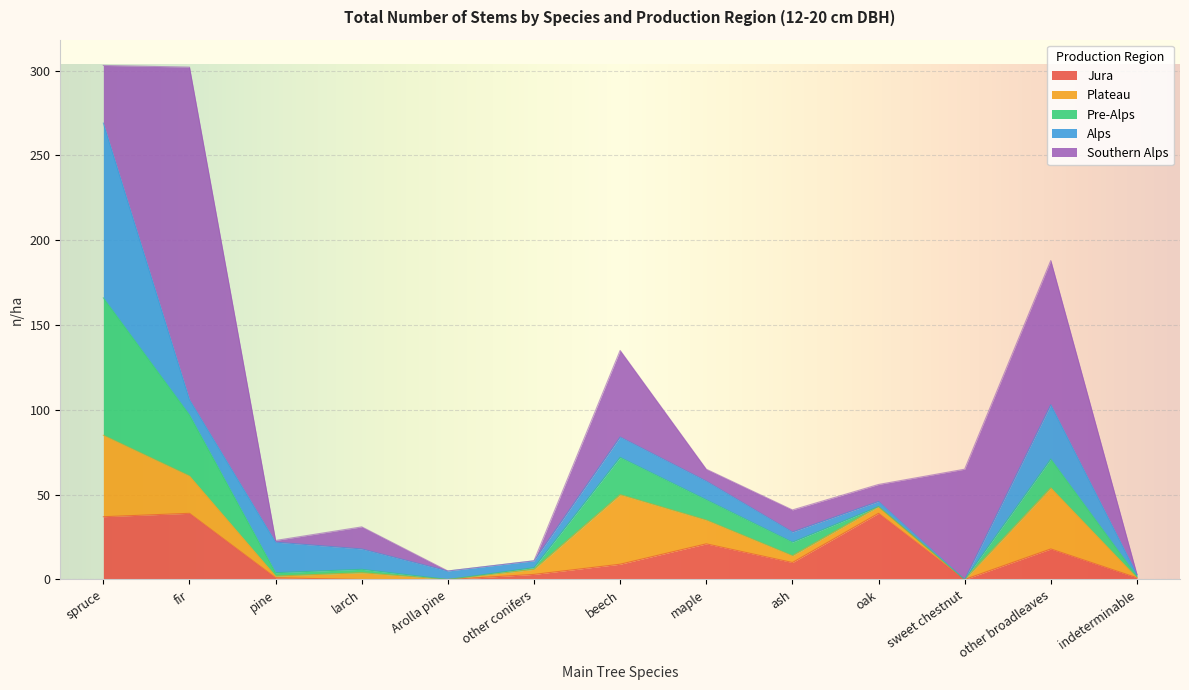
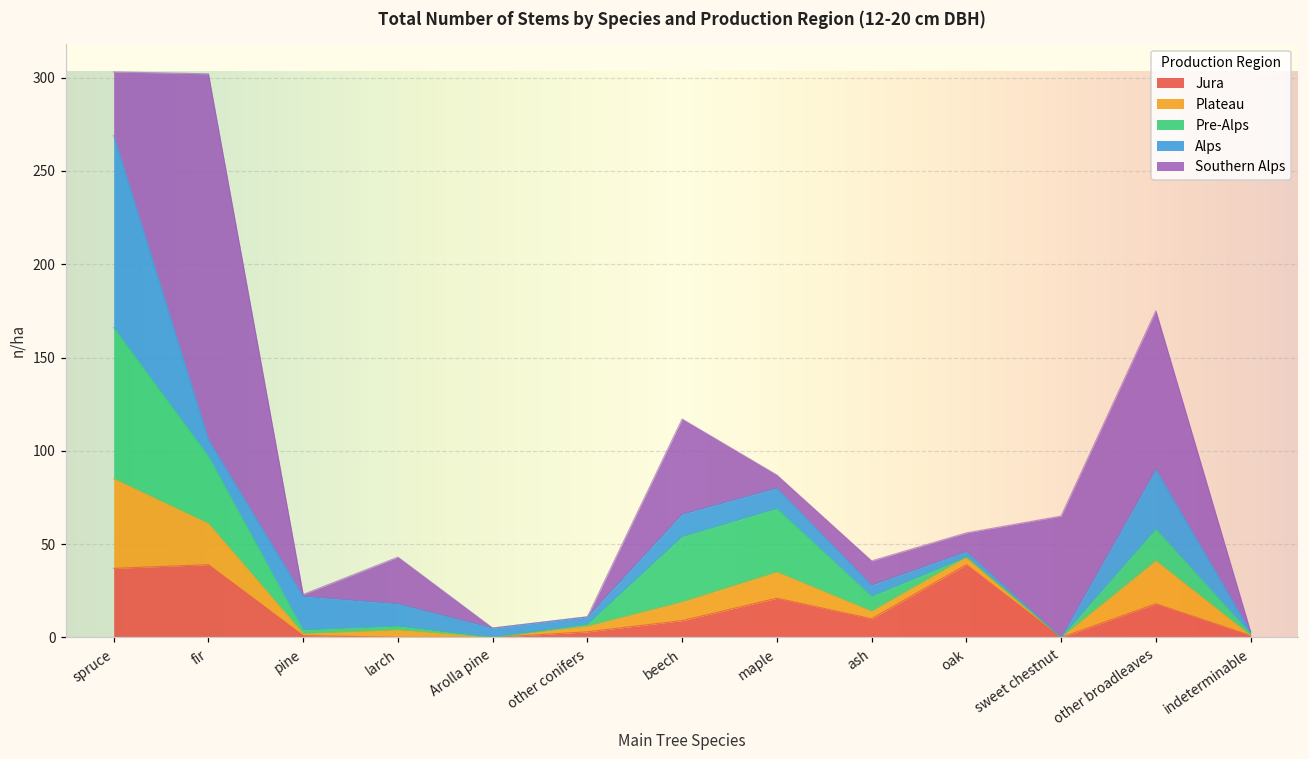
Southern Alps, larch: 13 -> 25
Plateau, beech: 41 -> 10
Pre-Alps, beech: 22 -> 35
Pre-Alps, maple: 12 -> 34
Plateau, other broadleaves: 36 -> 23
